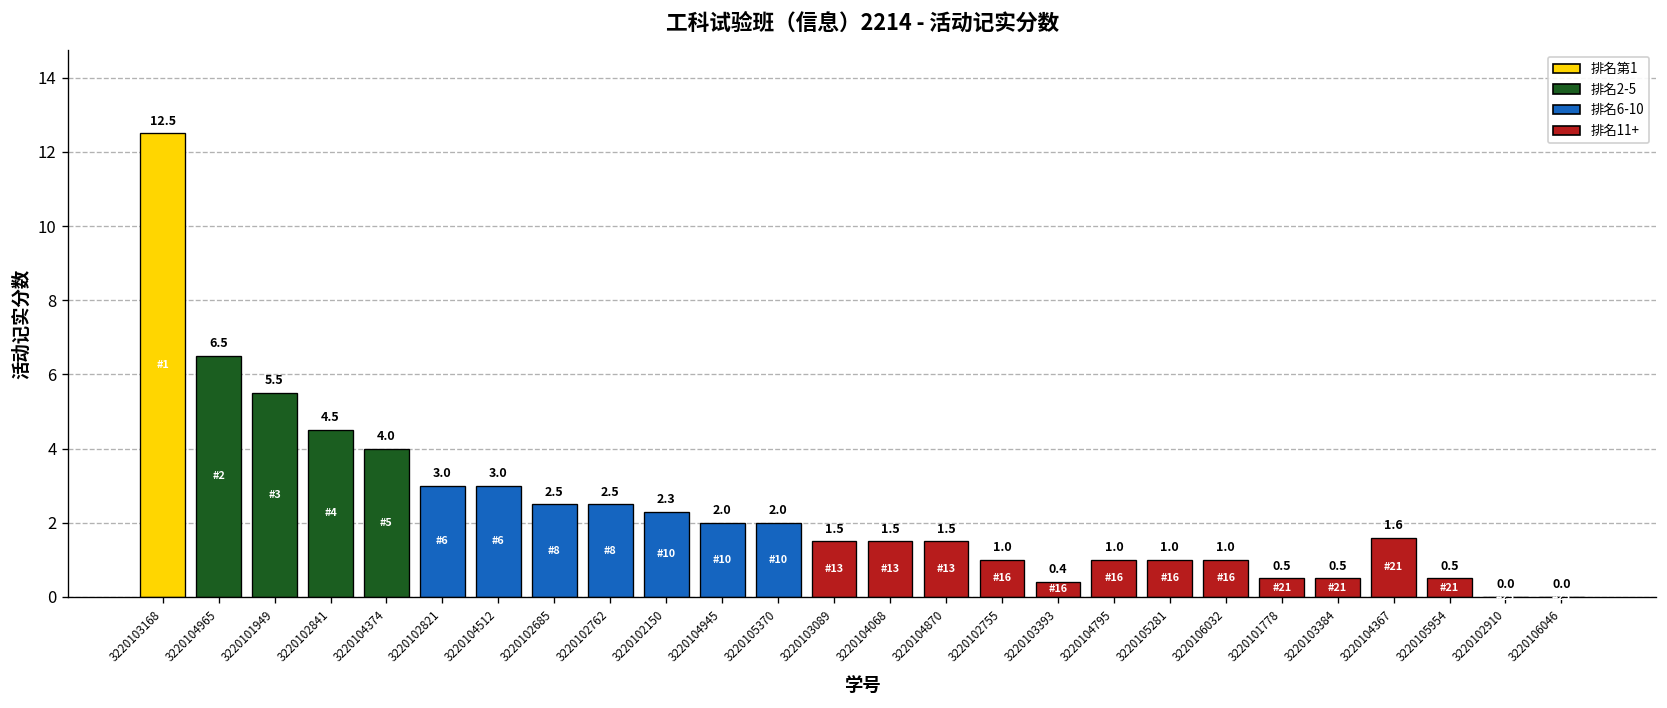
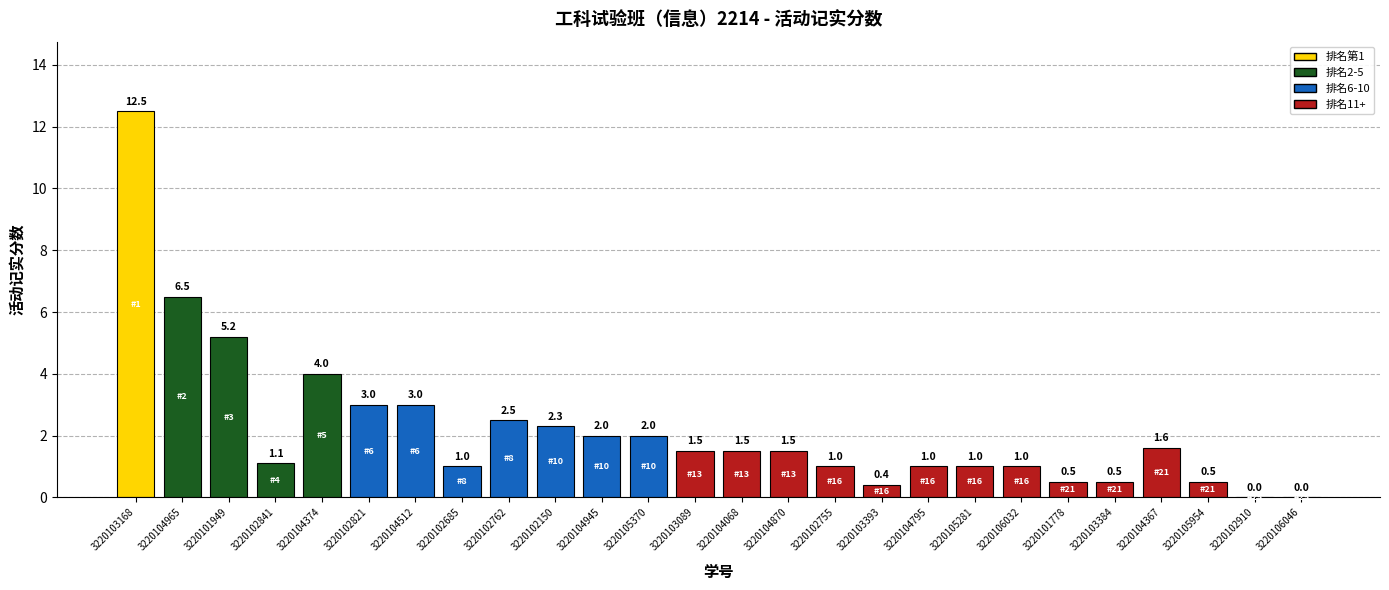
3220101949: 5.5 -> 5.2
3220102841: 4.5 -> 1.1
3220102685: 2.5 -> 1.0
